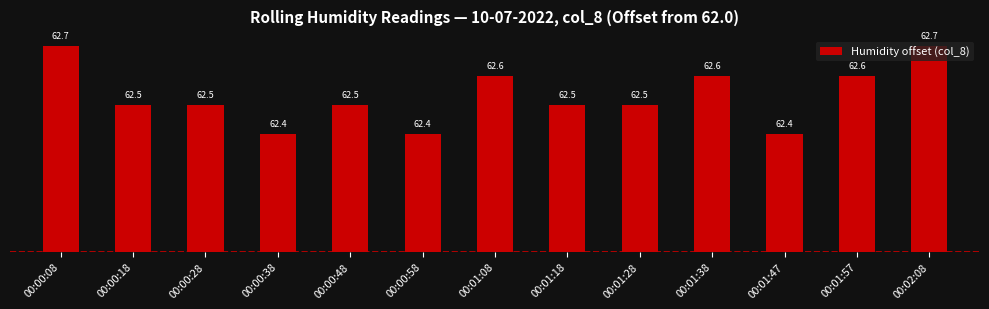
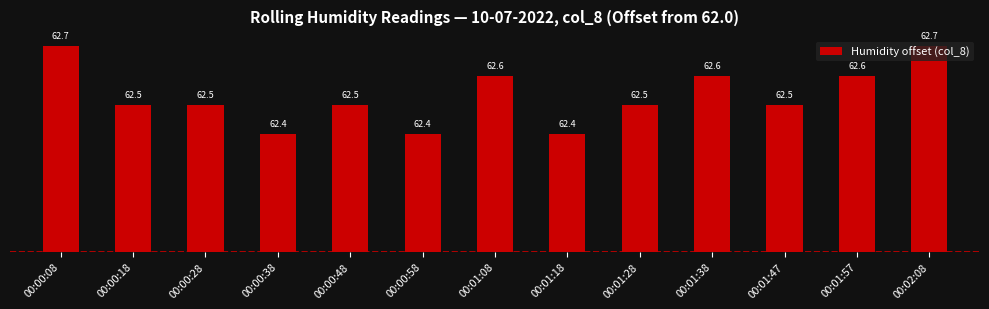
00:01:18: 62.5 -> 62.4
00:01:47: 62.4 -> 62.5
